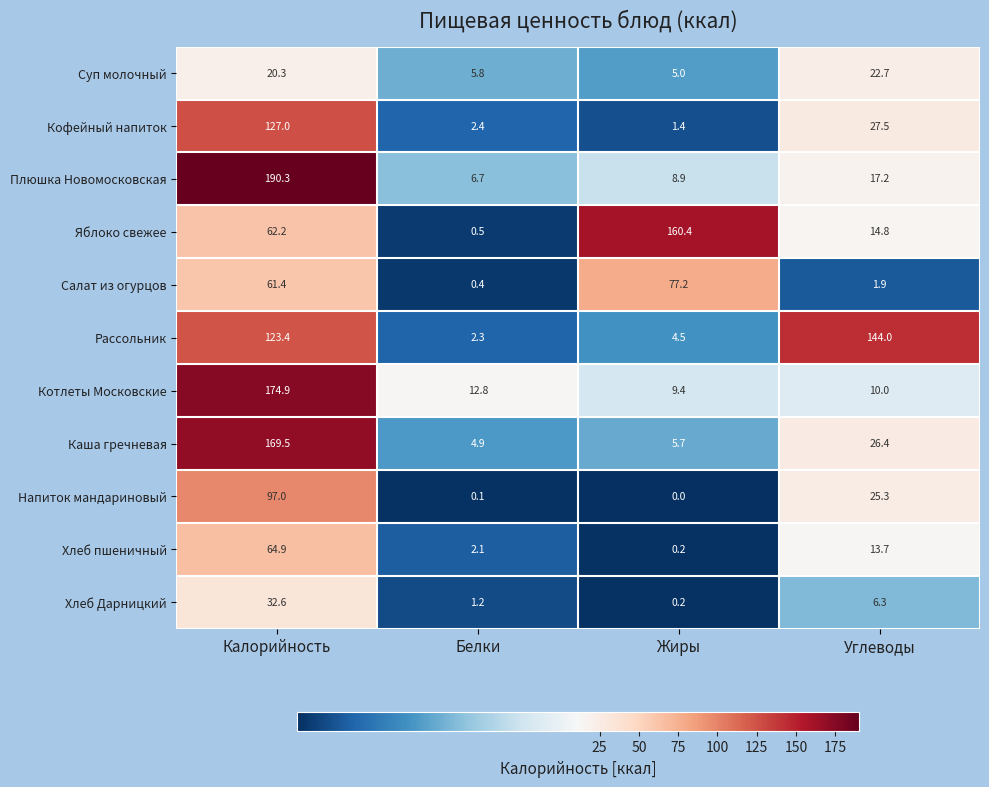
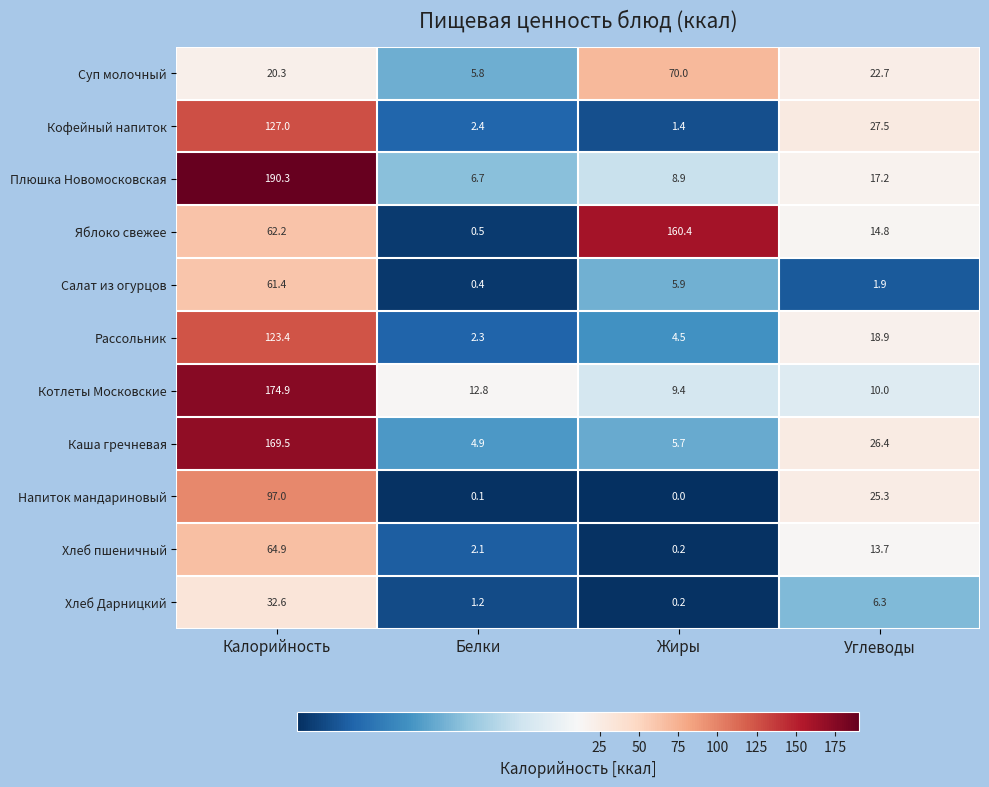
Суп молочный, Жиры: 5.0 -> 70.0
Салат из огурцов, Жиры: 77.2 -> 5.9
Рассольник, Углеводы: 144.0 -> 18.9
